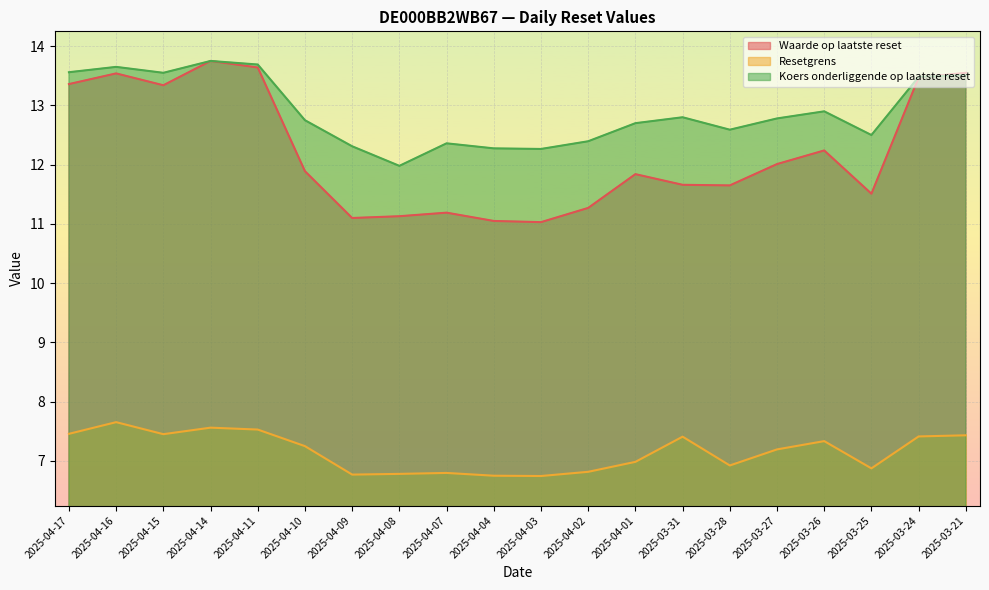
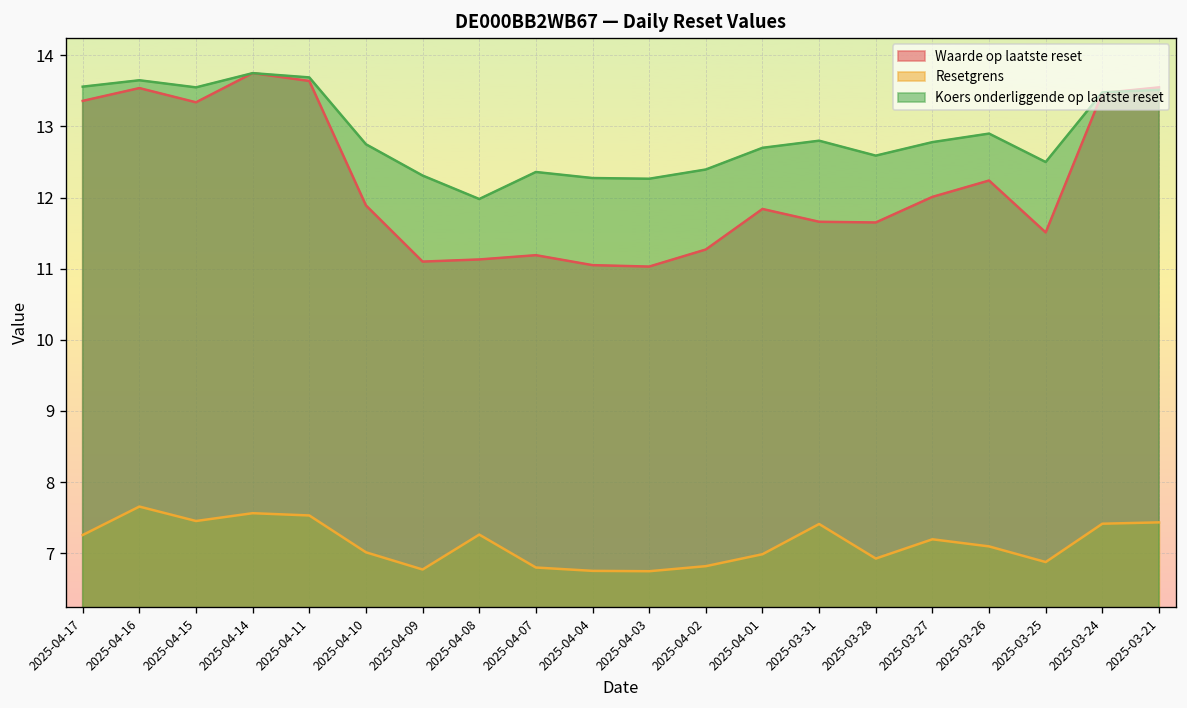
Resetgrens, 2025-04-17: 7.5 -> 7.3
Resetgrens, 2025-04-10: 7.3 -> 7.0
Resetgrens, 2025-04-08: 6.8 -> 7.3
Resetgrens, 2025-03-26: 7.3 -> 7.1
